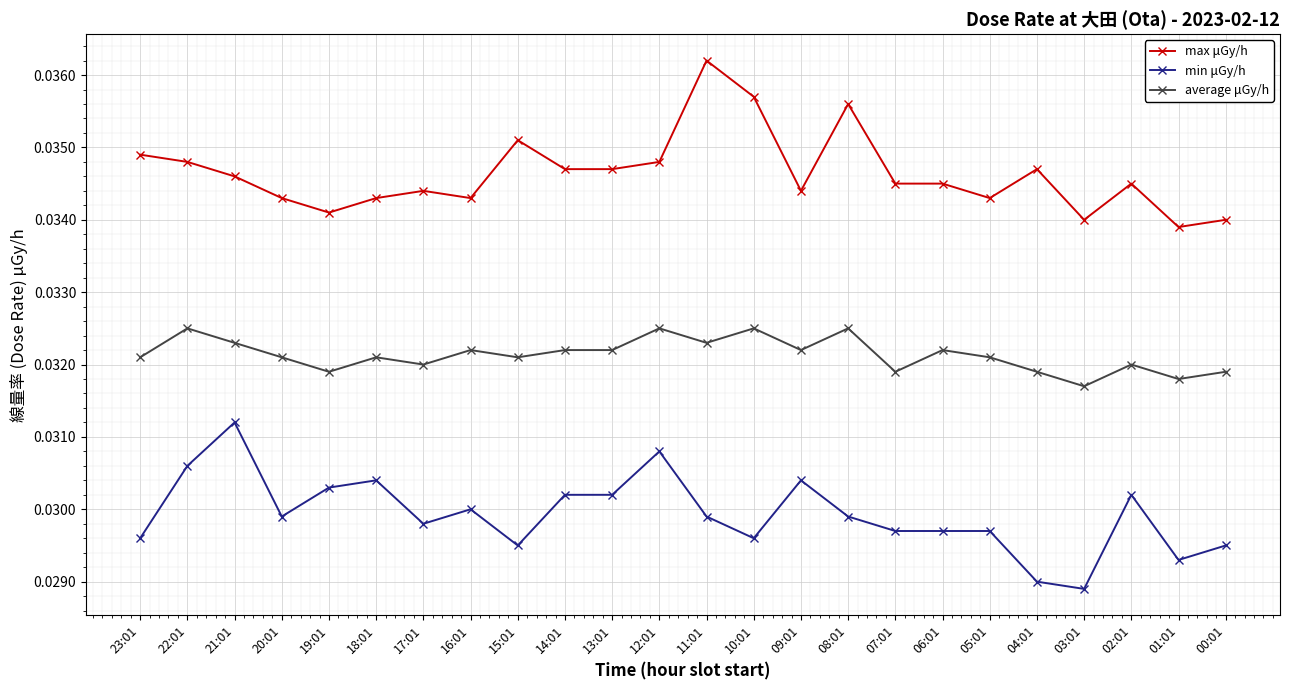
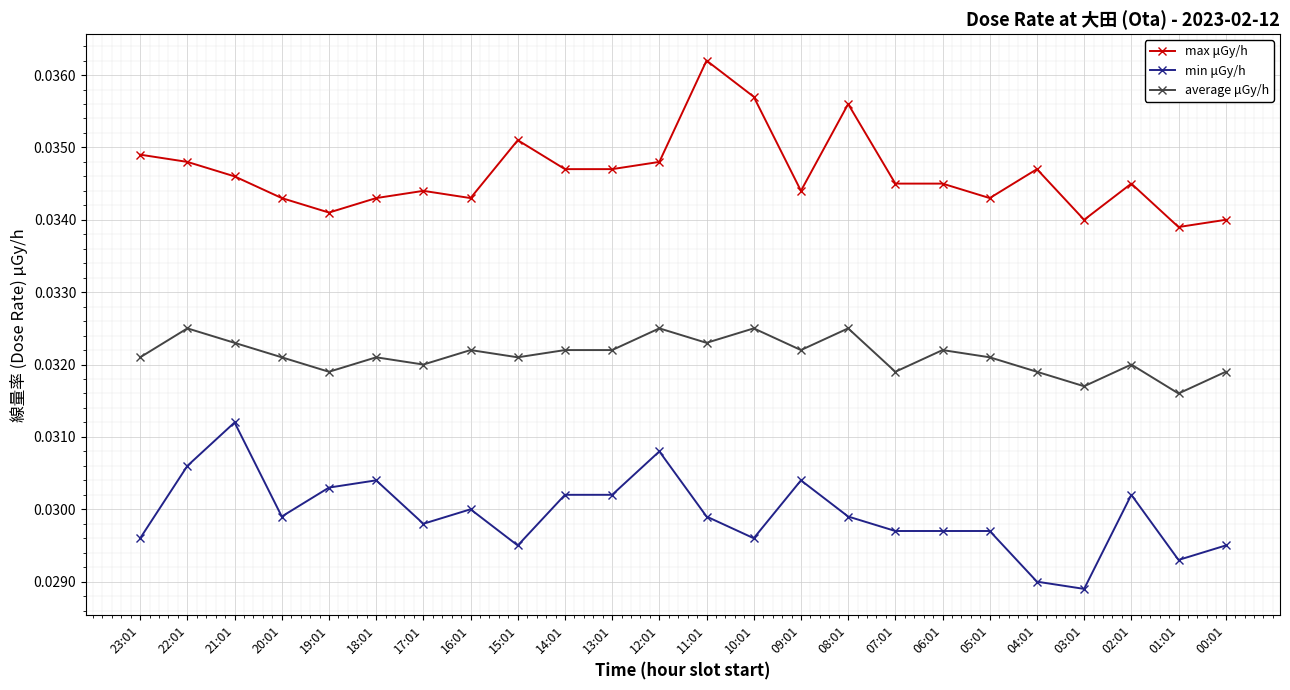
average μGy/h, 01:01: 0.0318 -> 0.0316
